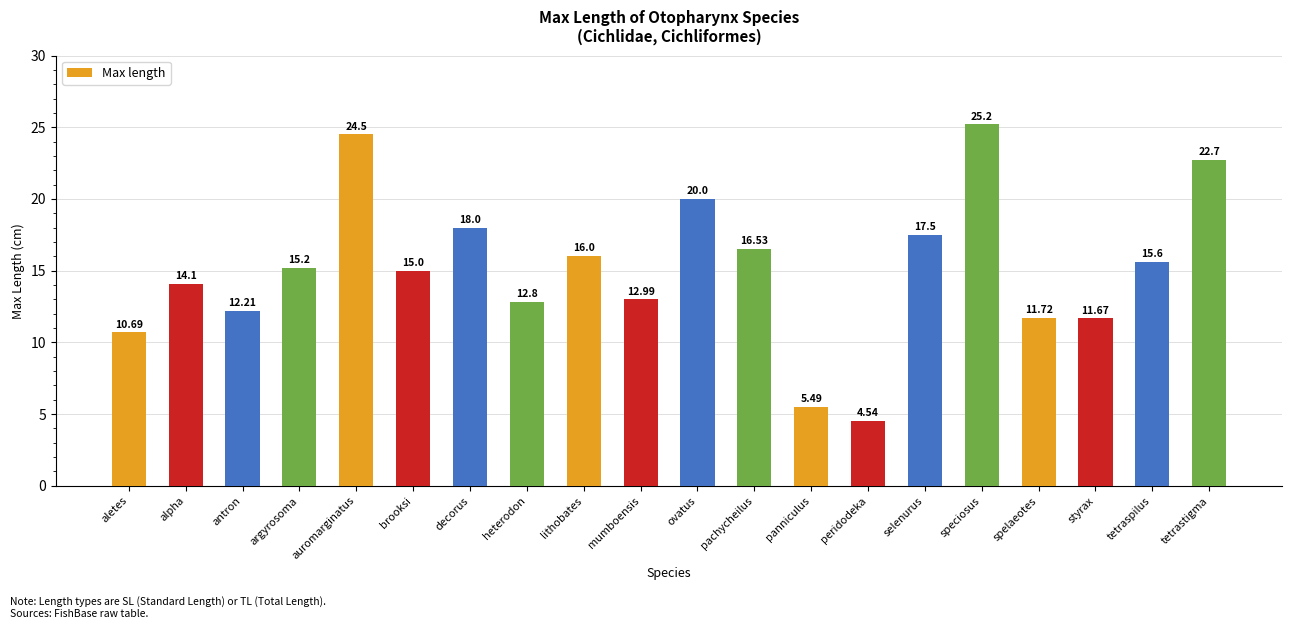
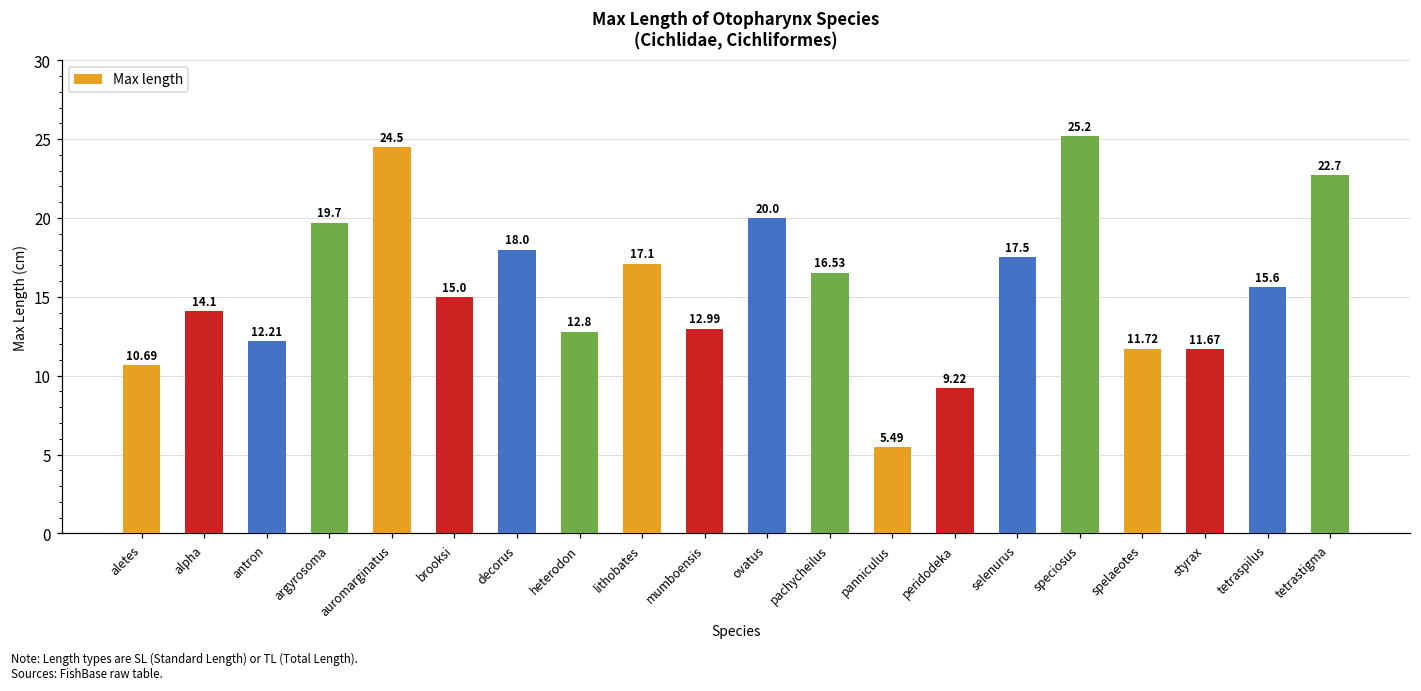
argyrosoma: 15.2 -> 19.7
lithobates: 16.0 -> 17.1
peridodeka: 4.54 -> 9.22
